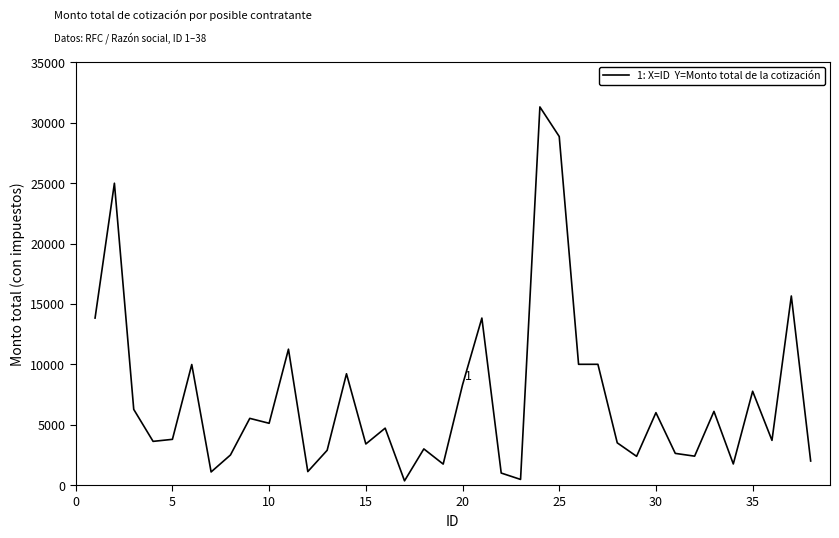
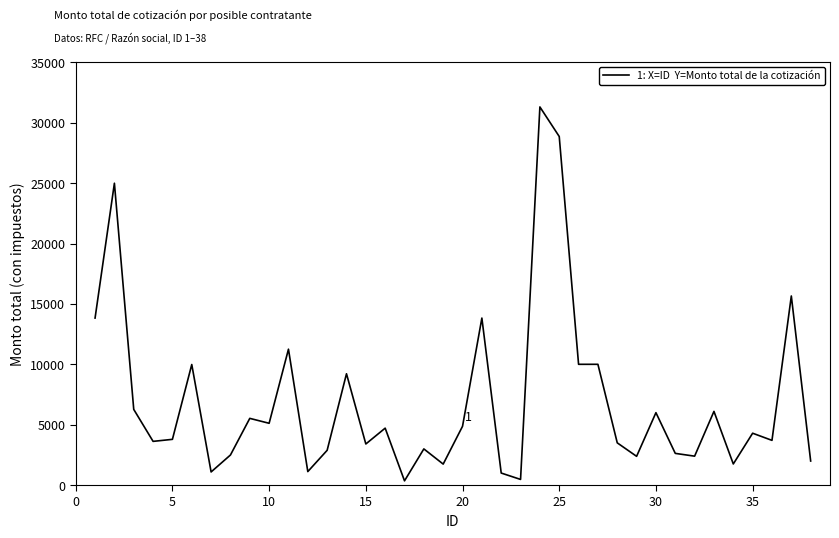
20: 8300 -> 4900
35: 7800 -> 4300
